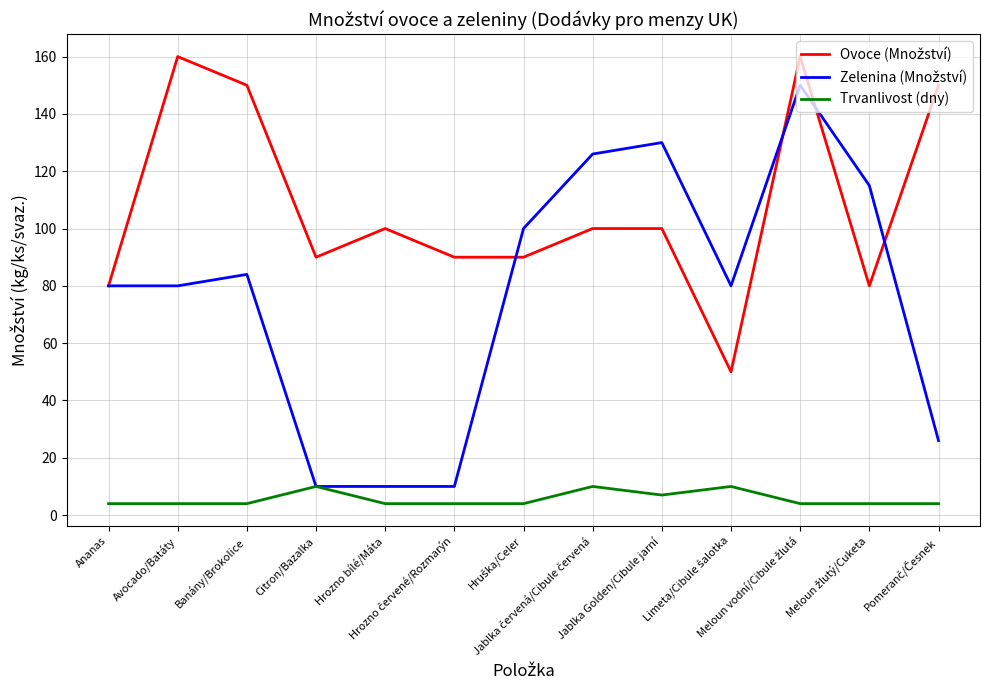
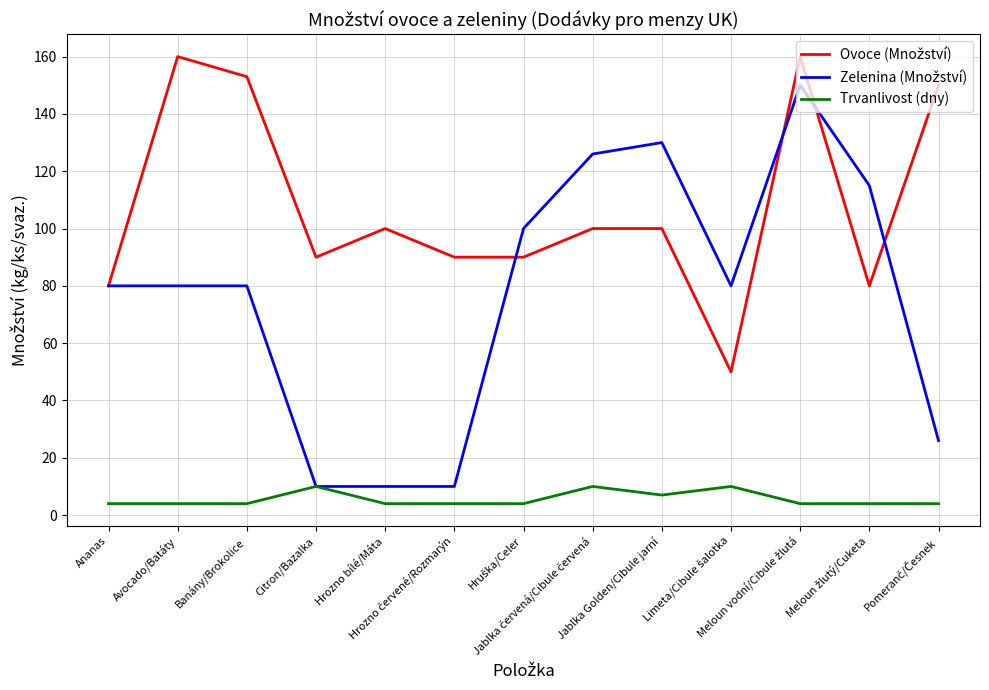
Ovoce (Množství), Banány/Brokolice: 150 -> 153
Zelenina (Množství), Banány/Brokolice: 84 -> 80
